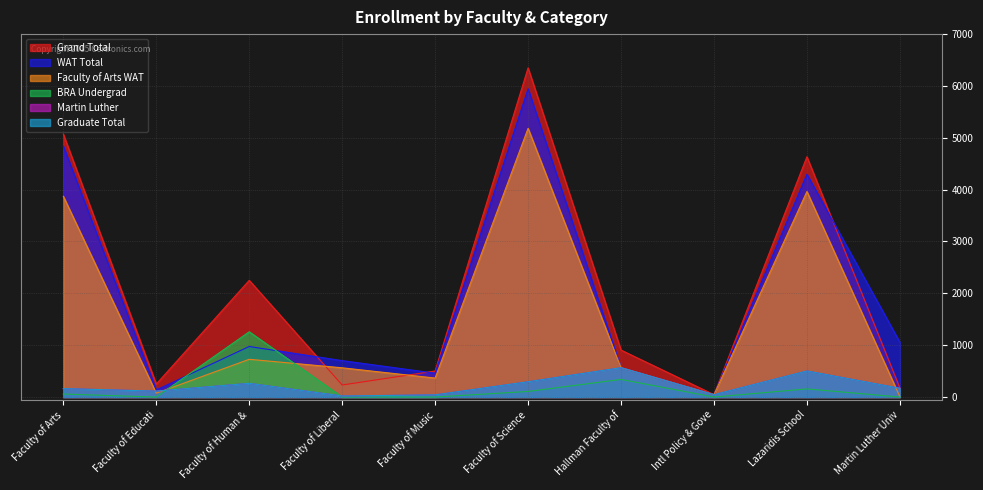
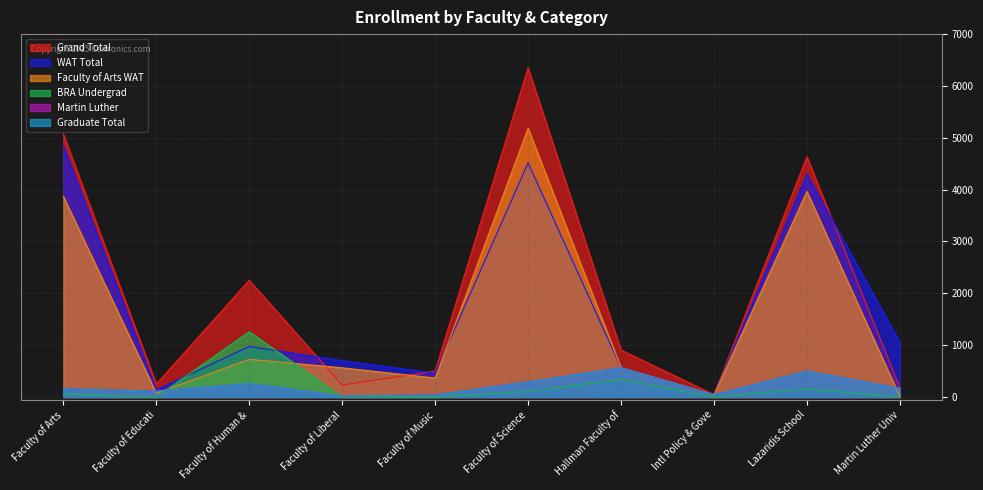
WAT Total, Faculty of Science: 5900 -> 4500
